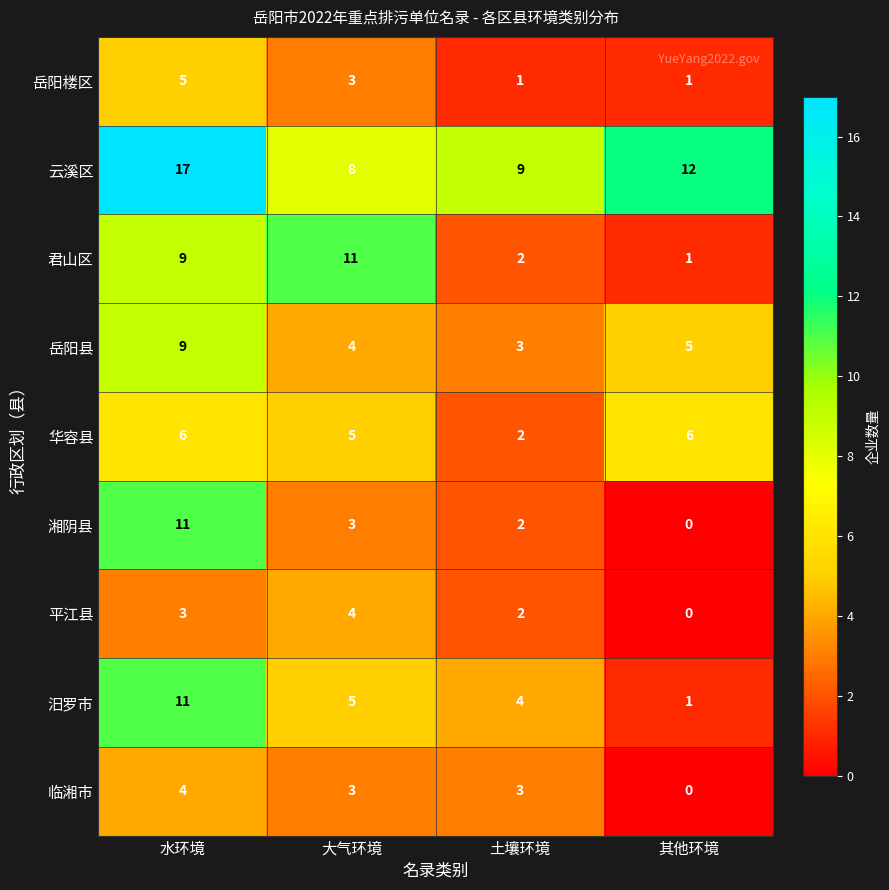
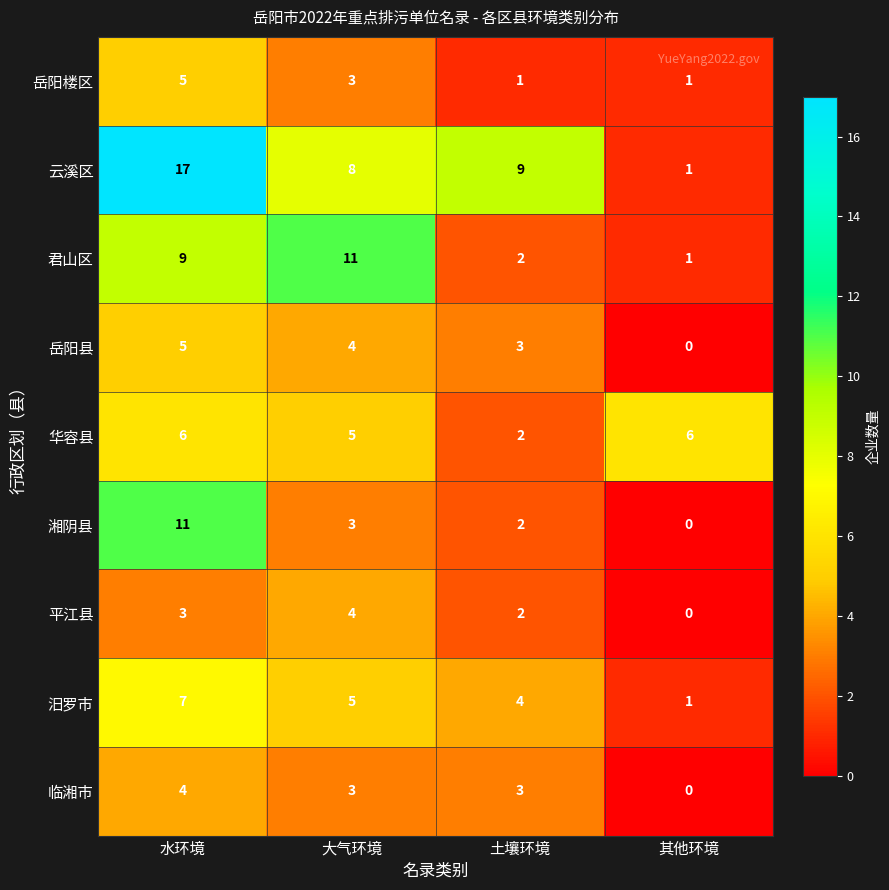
云溪区, 其他环境: 12 -> 1
岳阳县, 水环境: 9 -> 5
岳阳县, 其他环境: 5 -> 0
汨罗市, 水环境: 11 -> 7
